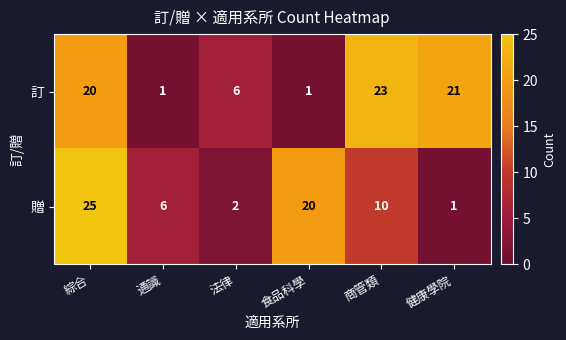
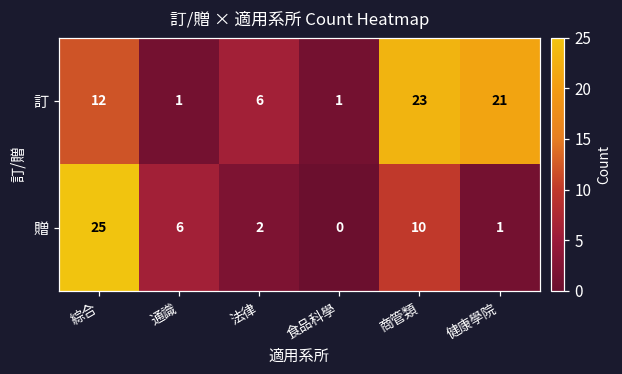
訂, 綜合: 20 -> 12
贈, 食品科學: 20 -> 0
